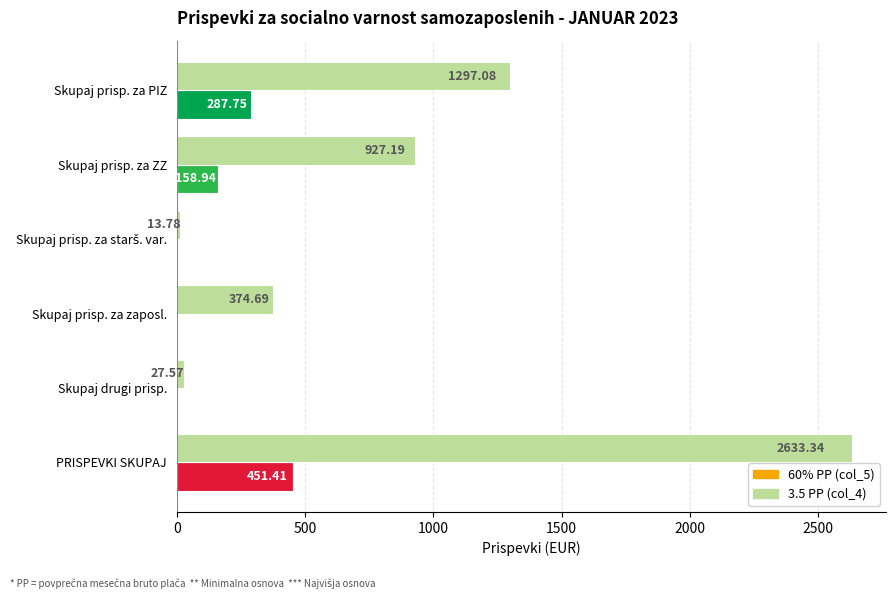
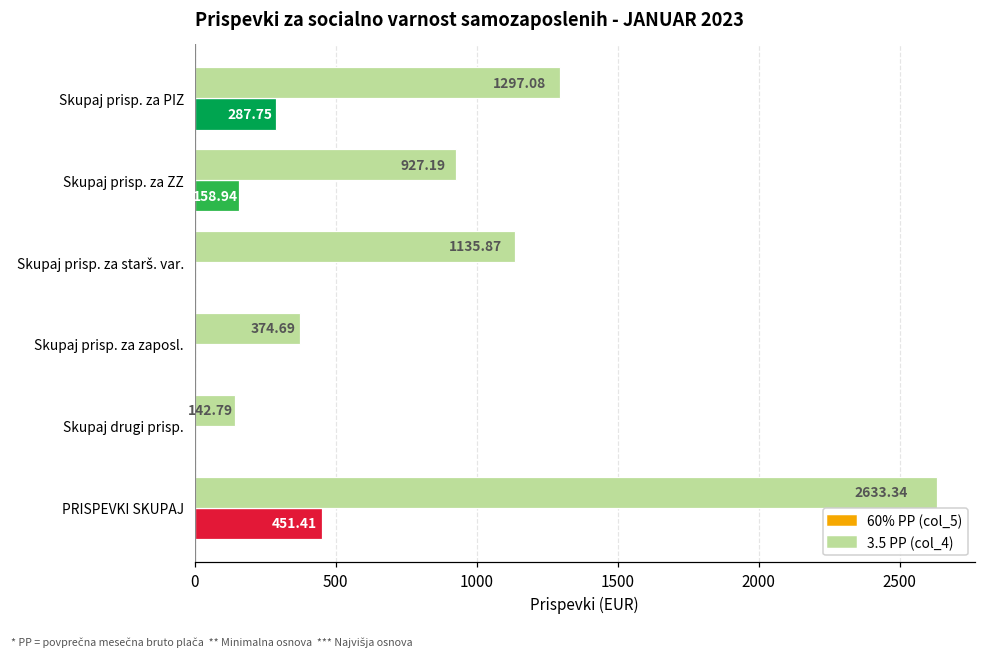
3.5 PP (col_4), Skupaj prisp. za starš. var.: 13.78 -> 1135.87
3.5 PP (col_4), Skupaj drugi prisp.: 27.57 -> 142.79
